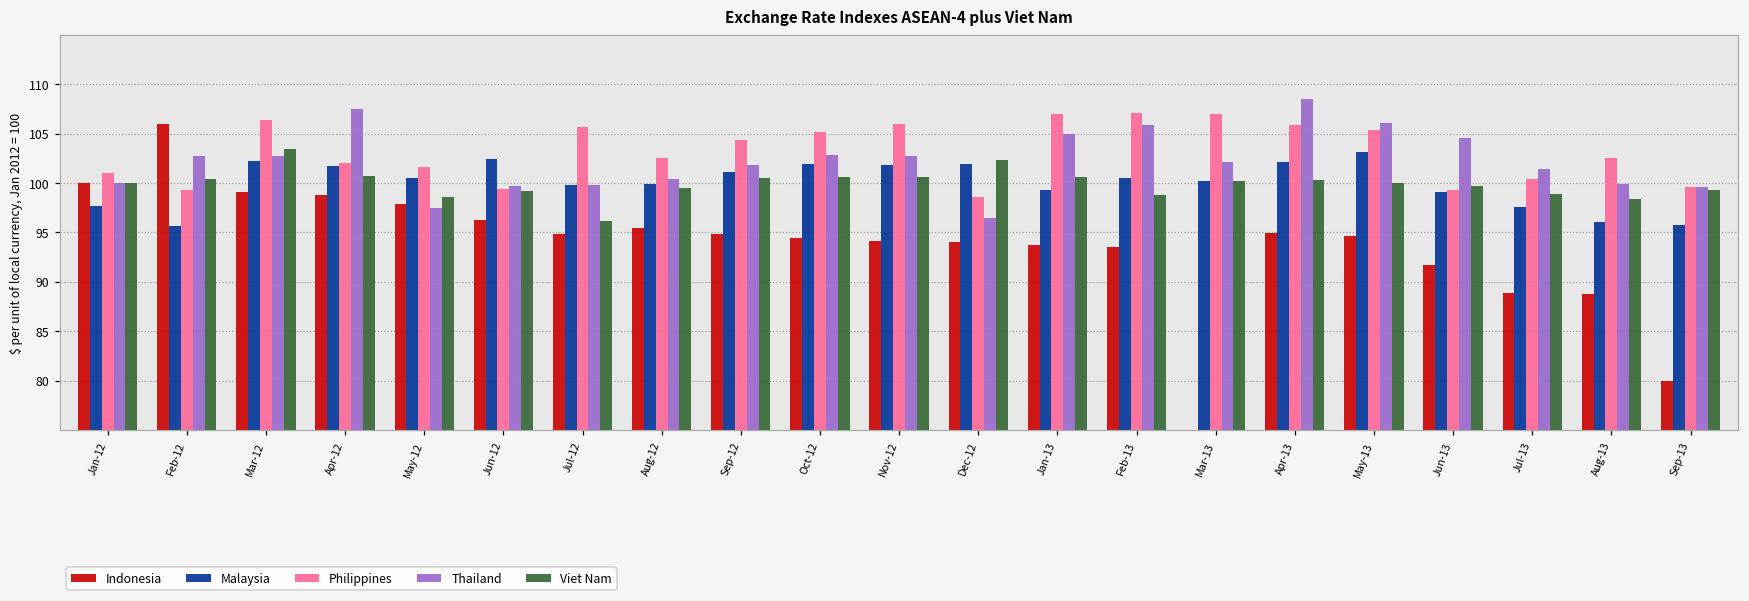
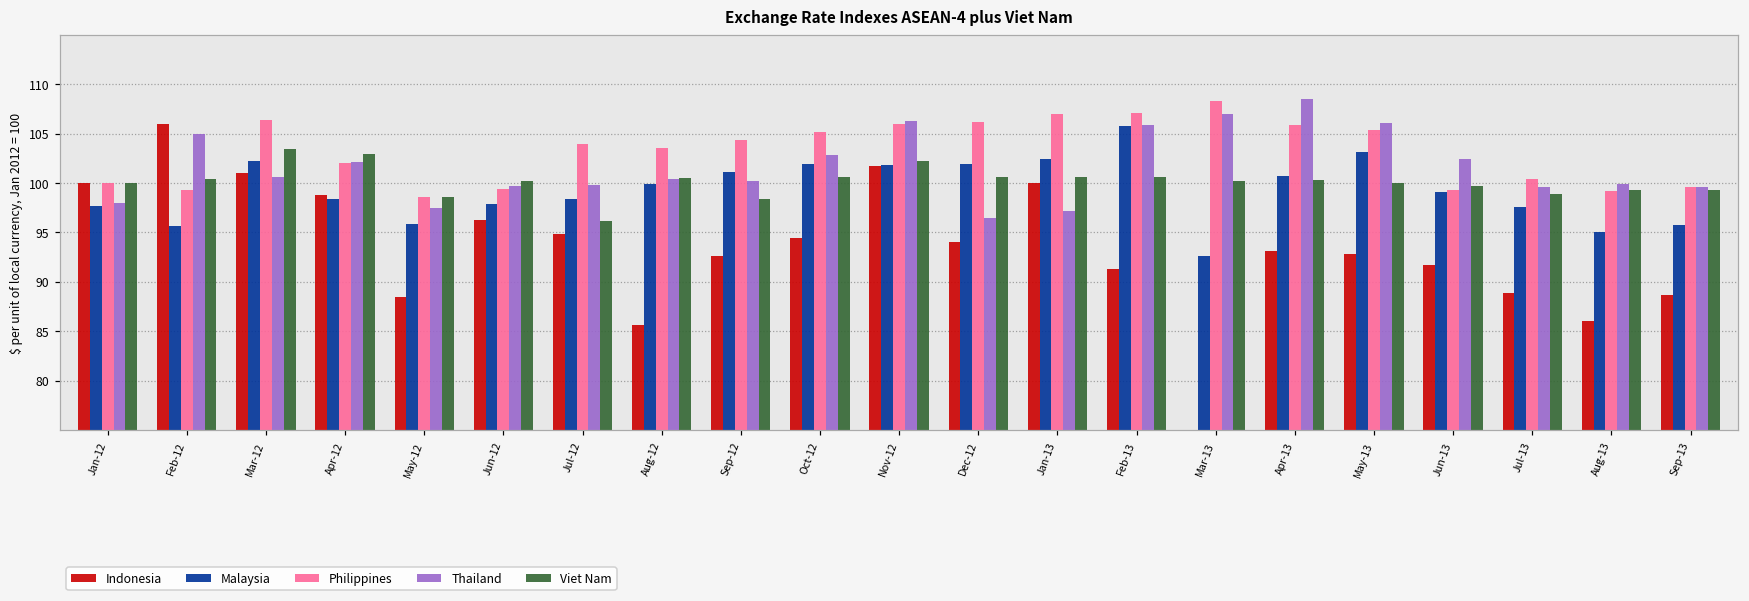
Philippines, Jan-12: 101 -> 100
Thailand, Jan-12: 100 -> 98
Thailand, Feb-12: 103 -> 105
Indonesia, Mar-12: 99 -> 101
Thailand, Mar-12: 103 -> 101
Malaysia, Apr-12: 102 -> 98
Thailand, Apr-12: 107 -> 102
Viet Nam, Apr-12: 101 -> 103
Indonesia, May-12: 98 -> 88
Malaysia, May-12: 100 -> 96
Philippines, May-12: 102 -> 99
Malaysia, Jun-12: 102 -> 98
Viet Nam, Jun-12: 99 -> 100
Malaysia, Jul-12: 100 -> 98
Philippines, Jul-12: 106 -> 104
Indonesia, Aug-12: 95 -> 86
Philippines, Aug-12: 102 -> 103
Viet Nam, Aug-12: 99 -> 101
Indonesia, Sep-12: 95 -> 93
Thailand, Sep-12: 102 -> 100
Viet Nam, Sep-12: 101 -> 98
Indonesia, Nov-12: 94 -> 102
Thailand, Nov-12: 103 -> 106
Viet Nam, Nov-12: 101 -> 102
Philippines, Dec-12: 99 -> 106
Viet Nam, Dec-12: 102 -> 101
Indonesia, Jan-13: 94 -> 100
Malaysia, Jan-13: 99 -> 102
Thailand, Jan-13: 105 -> 97
Indonesia, Feb-13: 94 -> 91
Malaysia, Feb-13: 101 -> 106
Viet Nam, Feb-13: 99 -> 101
Malaysia, Mar-13: 100 -> 93
Philippines, Mar-13: 107 -> 108
Thailand, Mar-13: 102 -> 107
Indonesia, Apr-13: 95 -> 93
Malaysia, Apr-13: 102 -> 101
Indonesia, May-13: 95 -> 93
Thailand, Jun-13: 105 -> 102
Thailand, Jul-13: 101 -> 100
Indonesia, Aug-13: 89 -> 86
Malaysia, Aug-13: 96 -> 95
Philippines, Aug-13: 103 -> 99
Viet Nam, Aug-13: 98 -> 99
Indonesia, Sep-13: 80 -> 89
